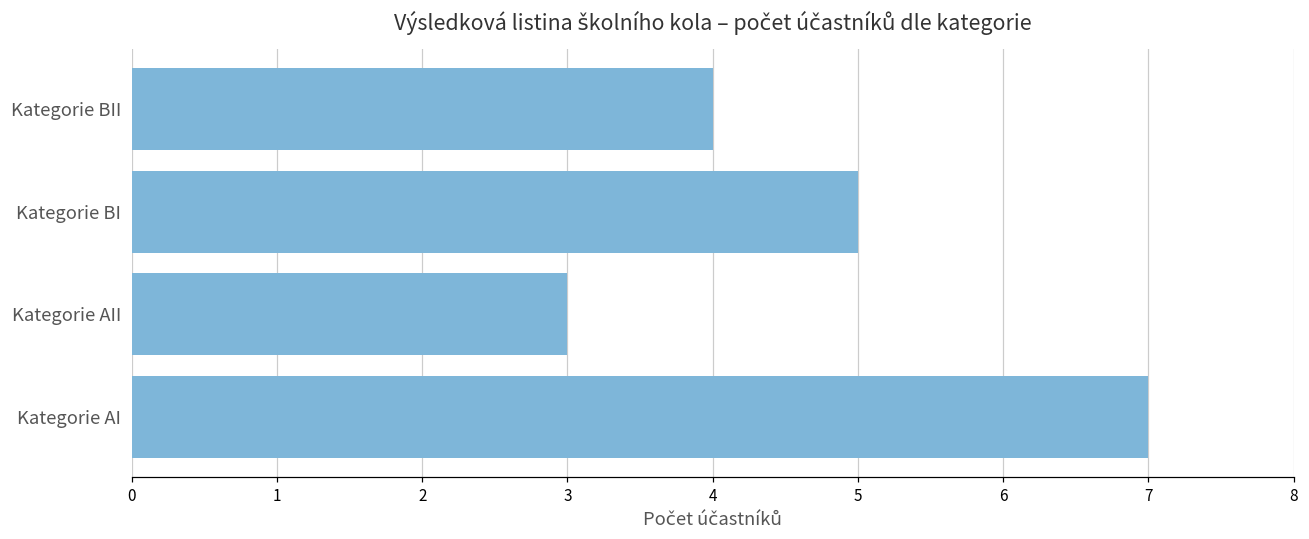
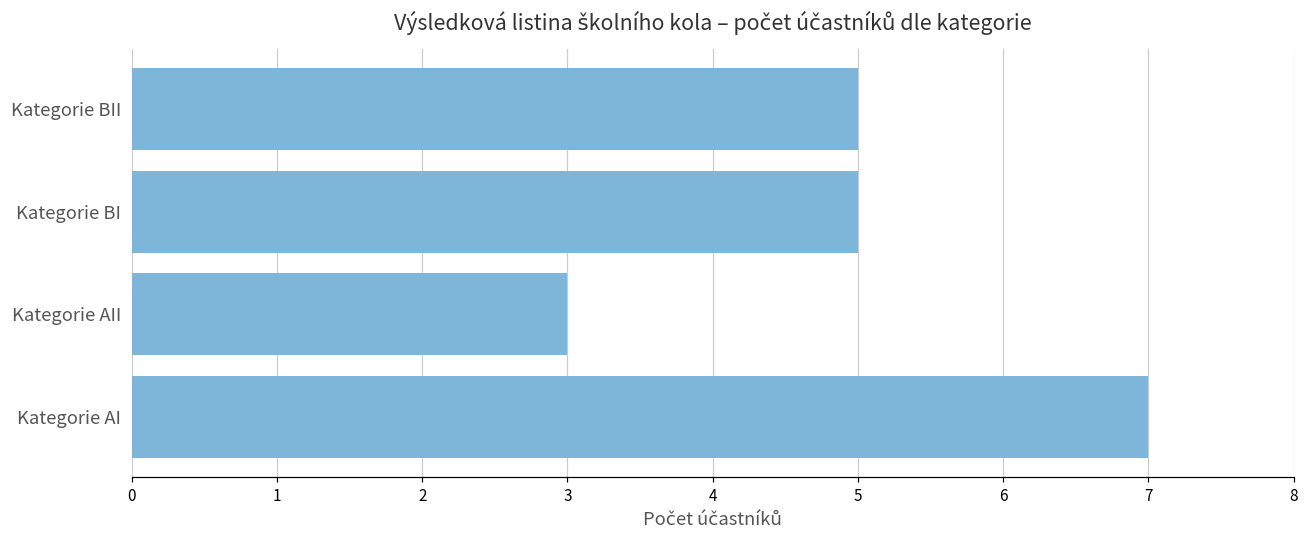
Kategorie BII: 4 -> 5
